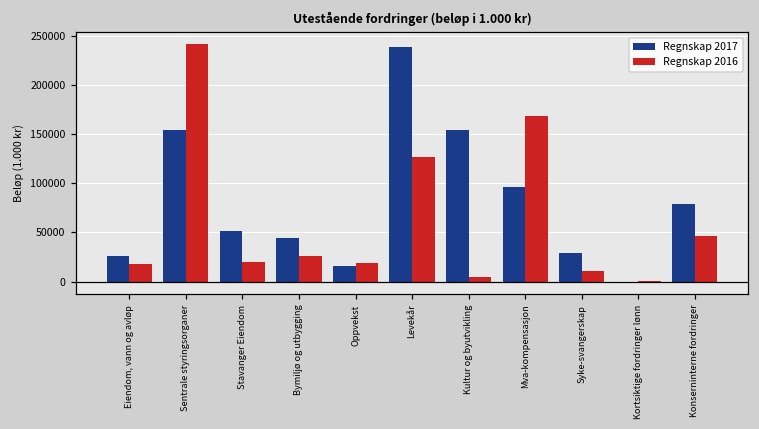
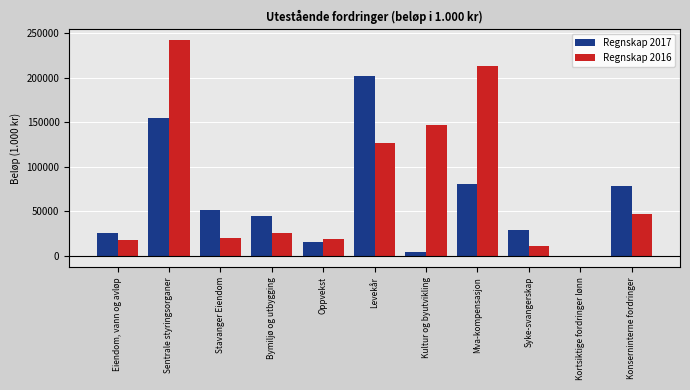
Regnskap 2017, Levekår: 240000 -> 200000
Regnskap 2017, Kultur og byutvikling: 150000 -> 0
Regnskap 2016, Kultur og byutvikling: 0 -> 150000
Regnskap 2017, Mva-kompensasjon: 100000 -> 80000
Regnskap 2016, Mva-kompensasjon: 170000 -> 210000
